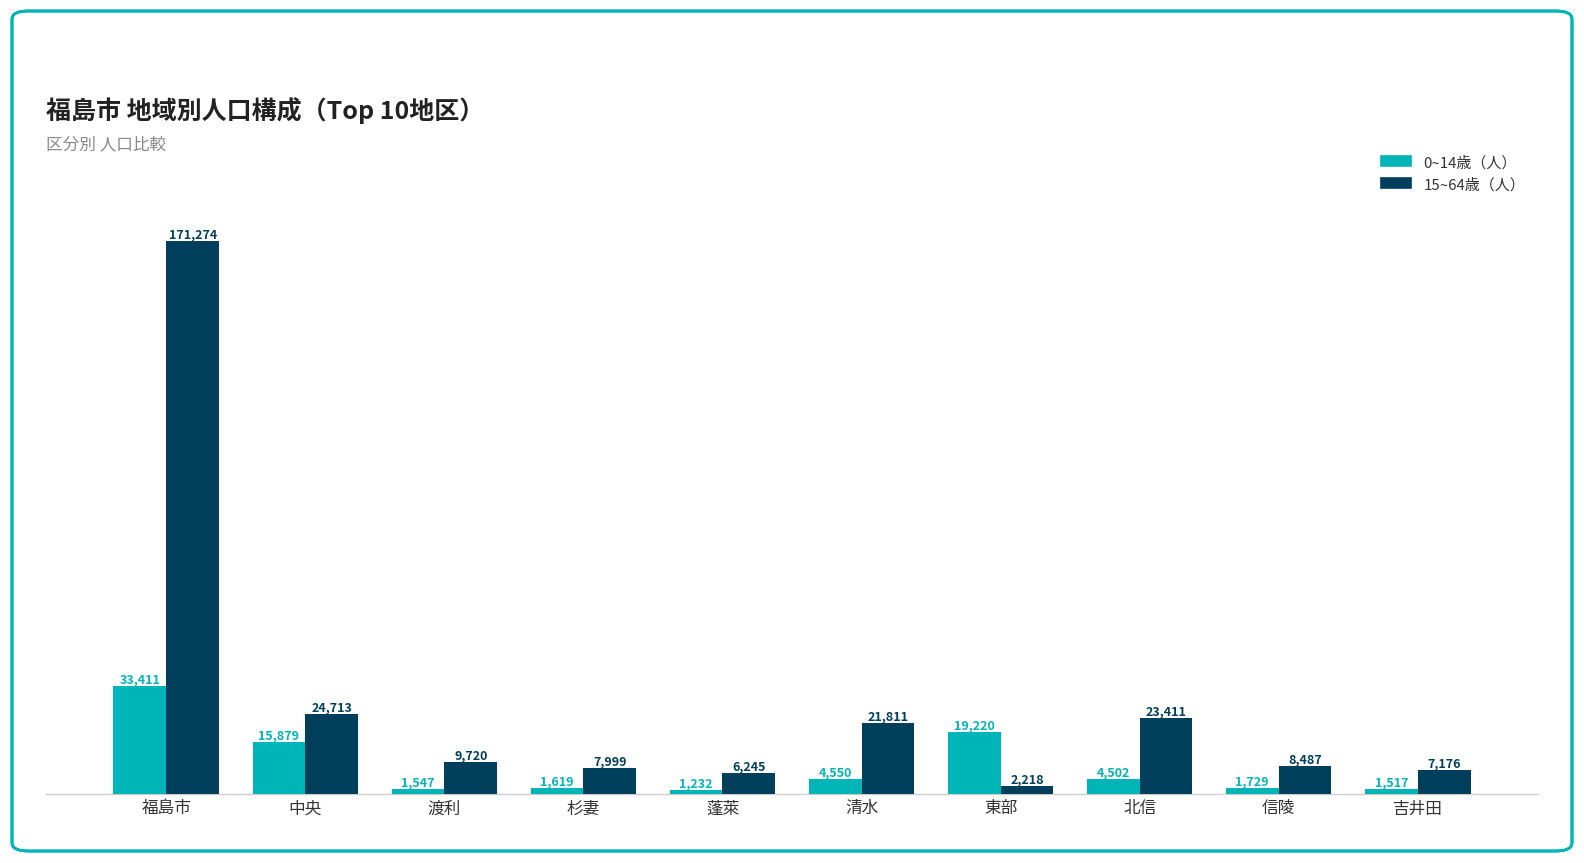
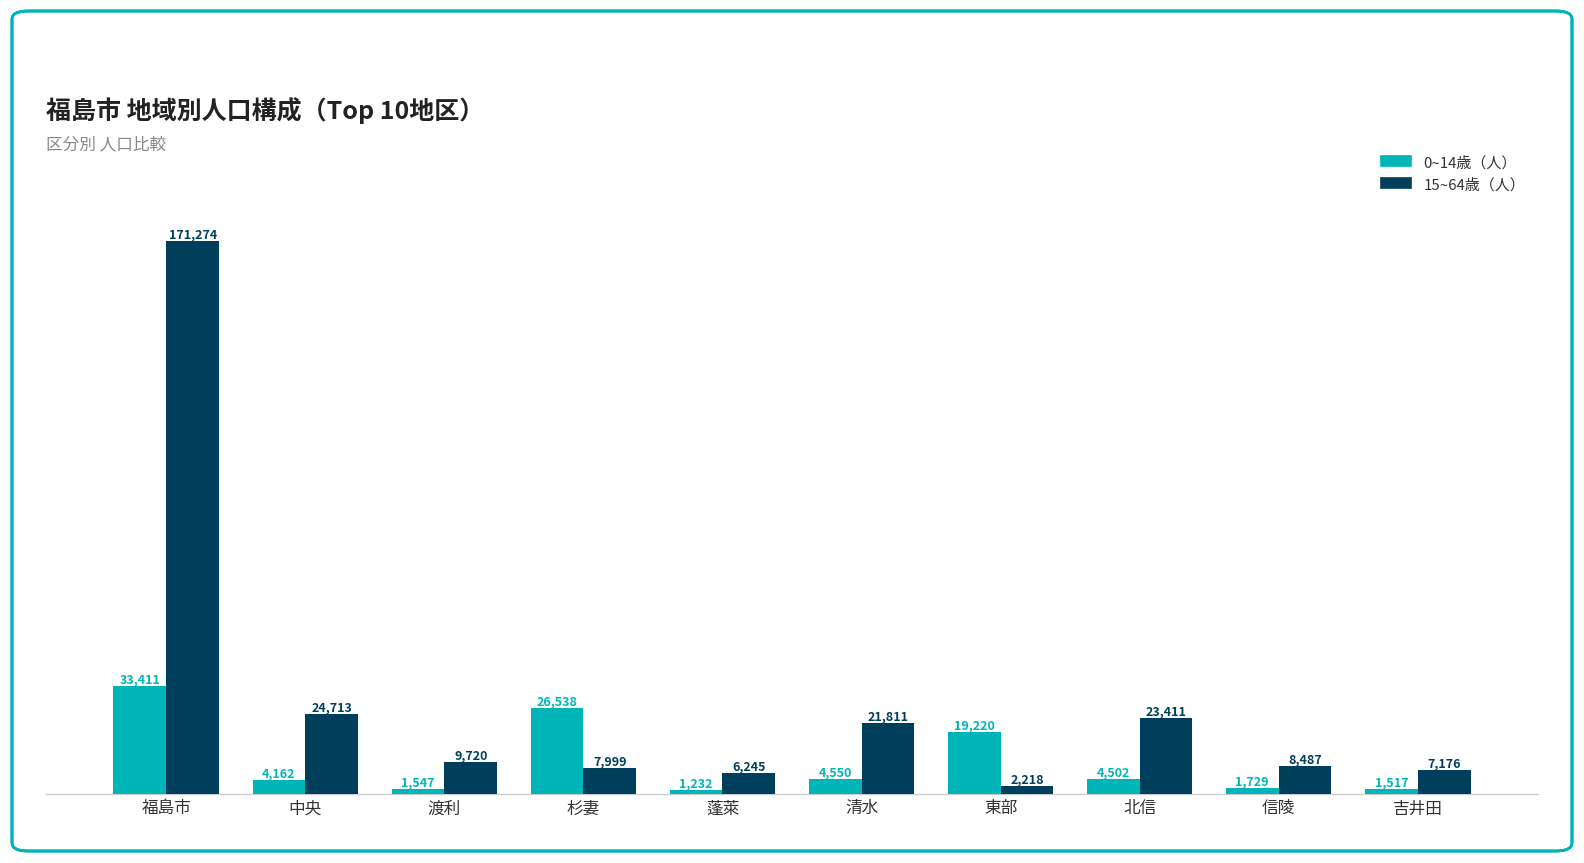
0~14歳（人）, 中央: 15,879 -> 4,162
0~14歳（人）, 杉妻: 1,619 -> 26,538
